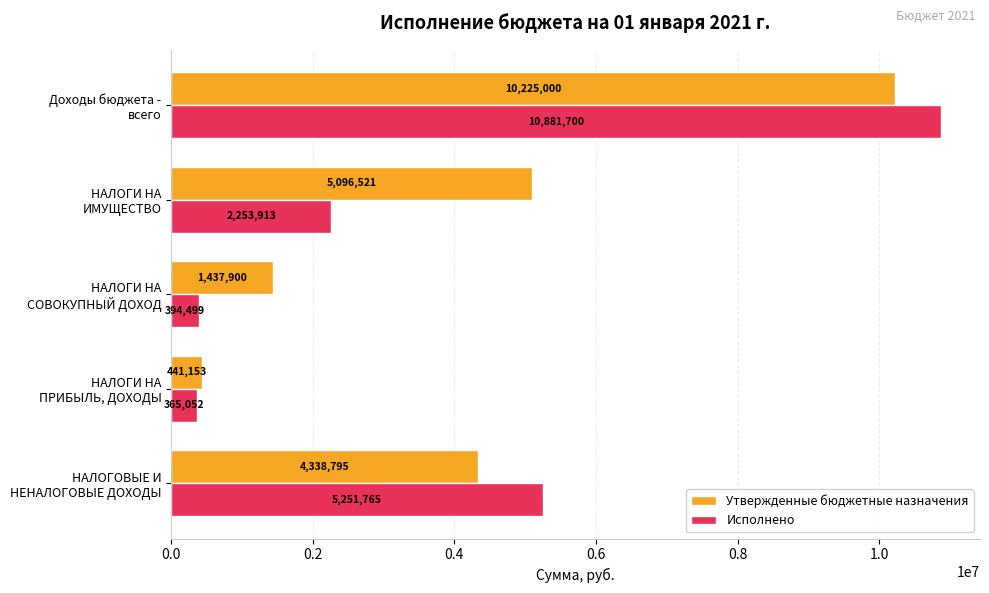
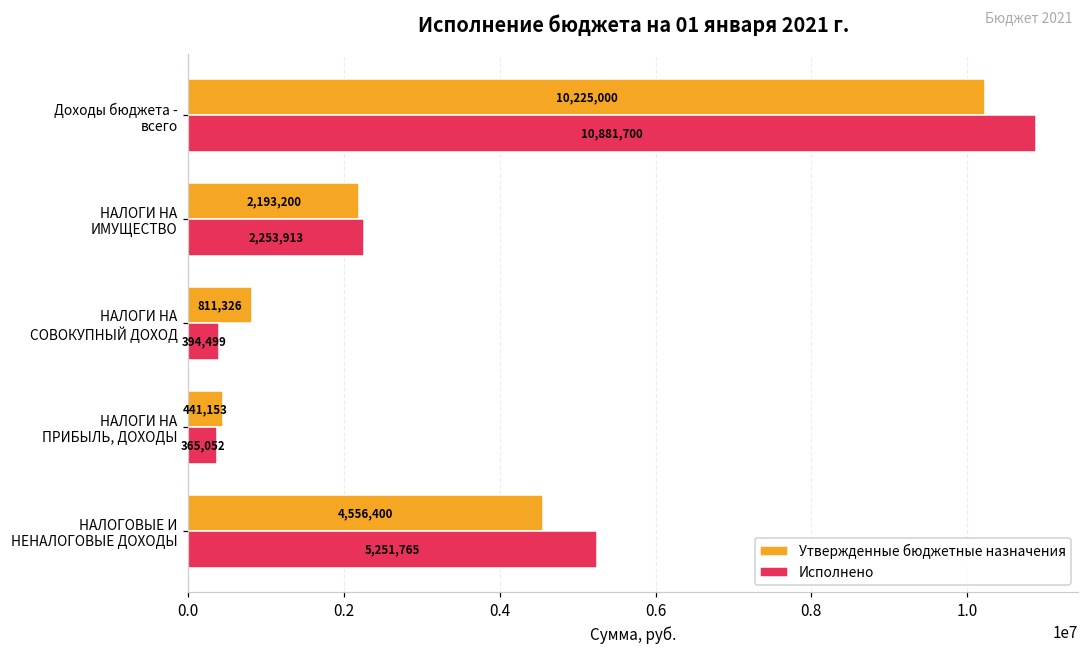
Утвержденные бюджетные назначения, НАЛОГИ НА ИМУЩЕСТВО: 5,096,521 -> 2,193,200
Утвержденные бюджетные назначения, НАЛОГИ НА СОВОКУПНЫЙ ДОХОД: 1,437,900 -> 811,326
Утвержденные бюджетные назначения, НАЛОГОВЫЕ И НЕНАЛОГОВЫЕ ДОХОДЫ: 4,338,795 -> 4,556,400
